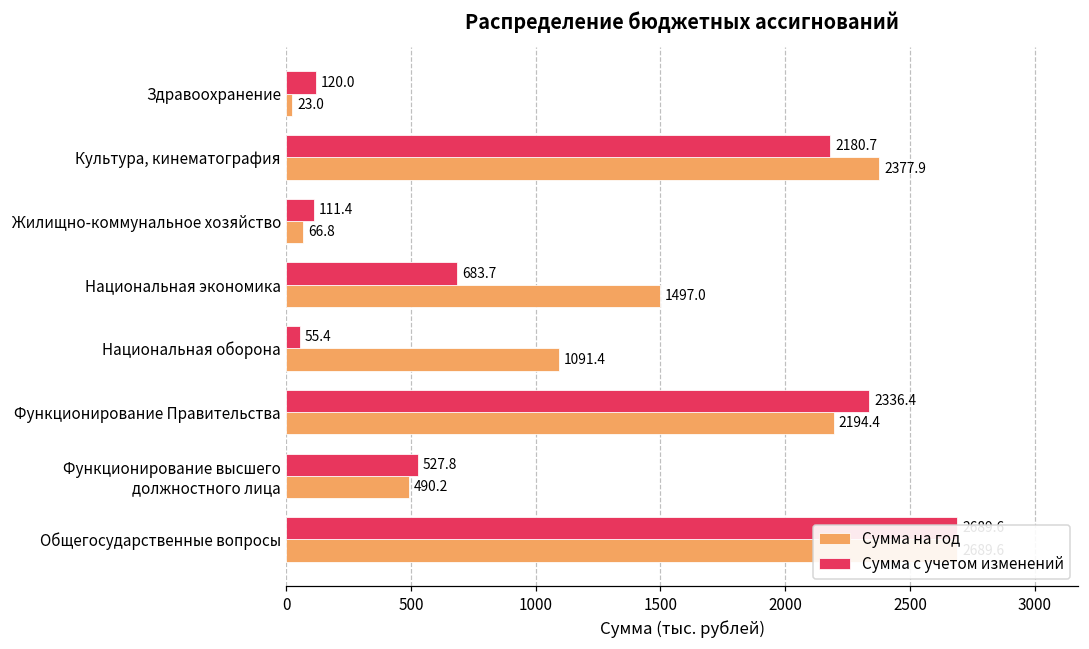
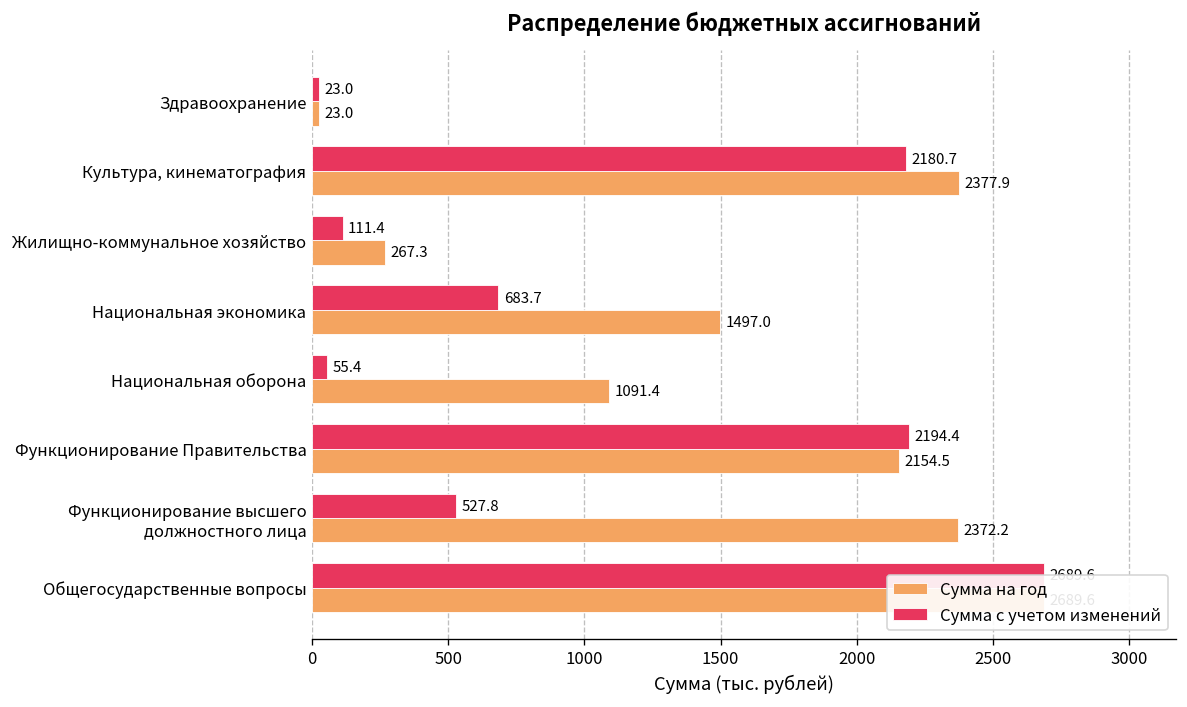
Сумма с учетом изменений, Здравоохранение: 120.0 -> 23.0
Сумма на год, Жилищно-коммунальное хозяйство: 66.8 -> 267.3
Сумма с учетом изменений, Функционирование Правительства: 2336.4 -> 2194.4
Сумма на год, Функционирование Правительства: 2194.4 -> 2154.5
Сумма на год, Функционирование высшего должностного лица: 490.2 -> 2372.2
